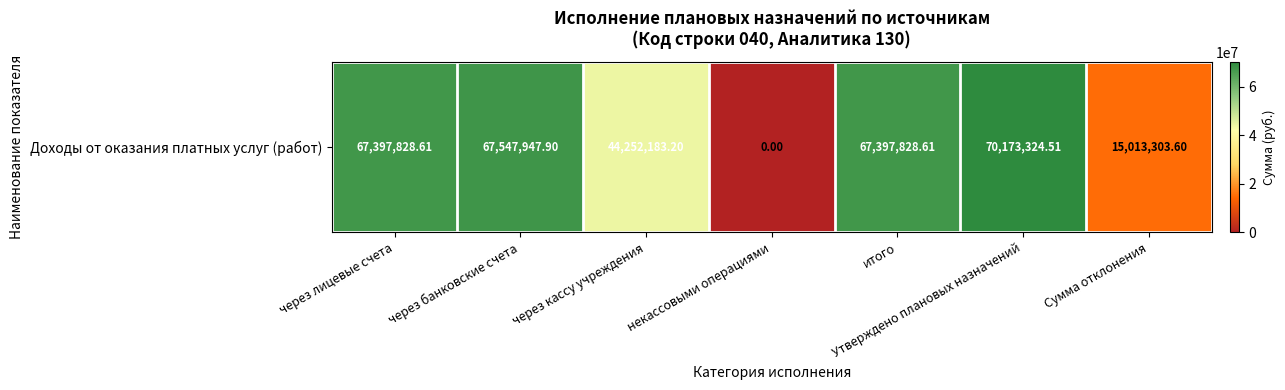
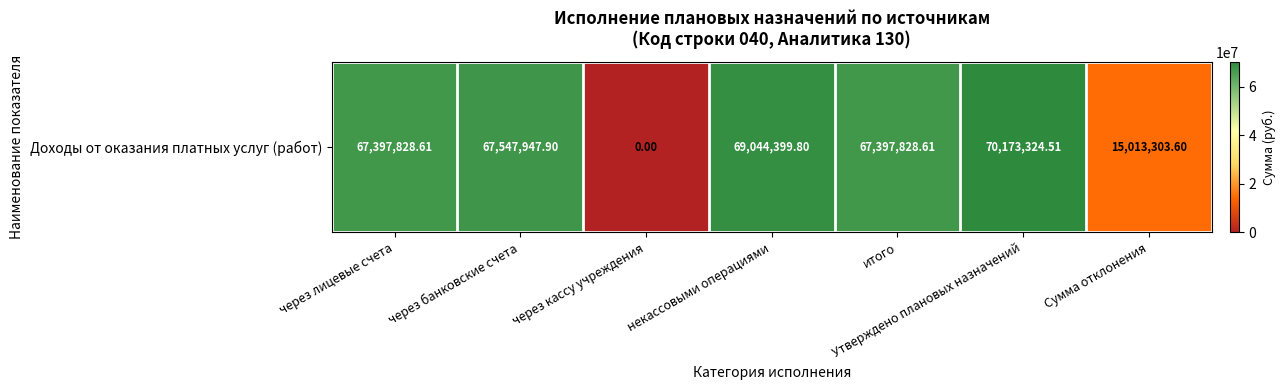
Доходы от оказания платных услуг (работ), через кассу учреждения: 44,252,183.20 -> 0.00
Доходы от оказания платных услуг (работ), некассовыми операциями: 0.00 -> 69,044,399.80
